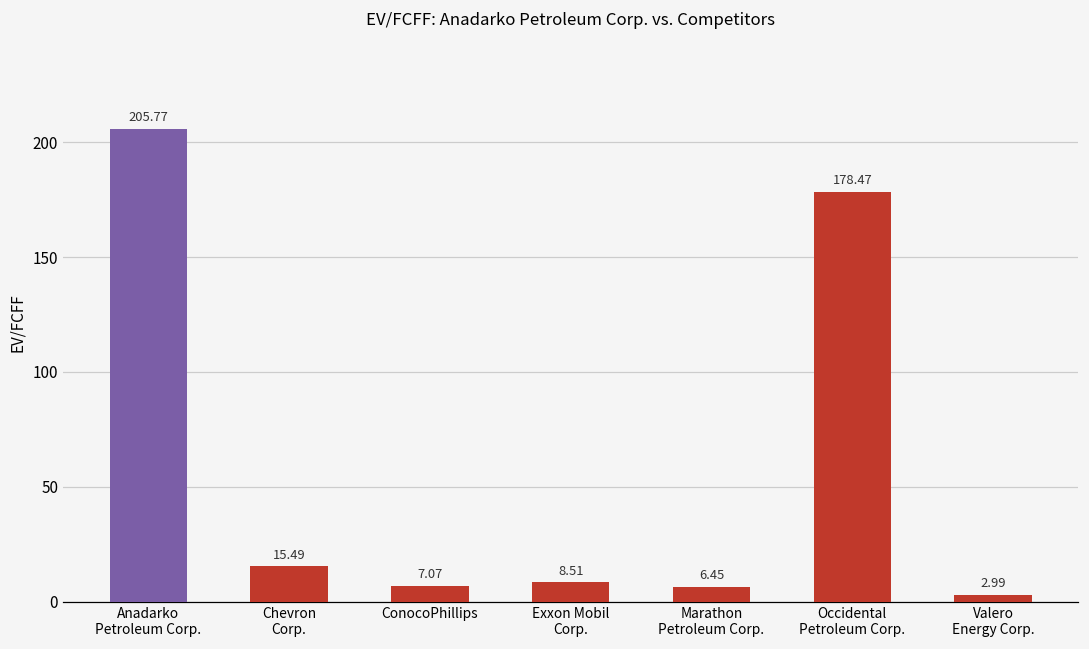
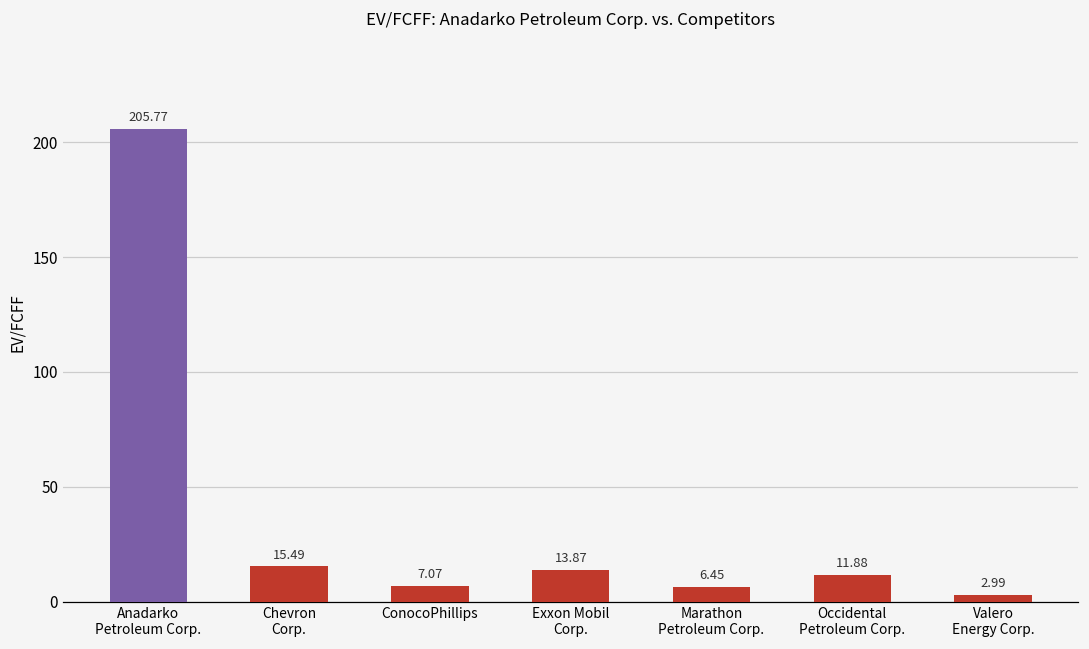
Exxon Mobil Corp.: 8.51 -> 13.87
Occidental Petroleum Corp.: 178.47 -> 11.88
